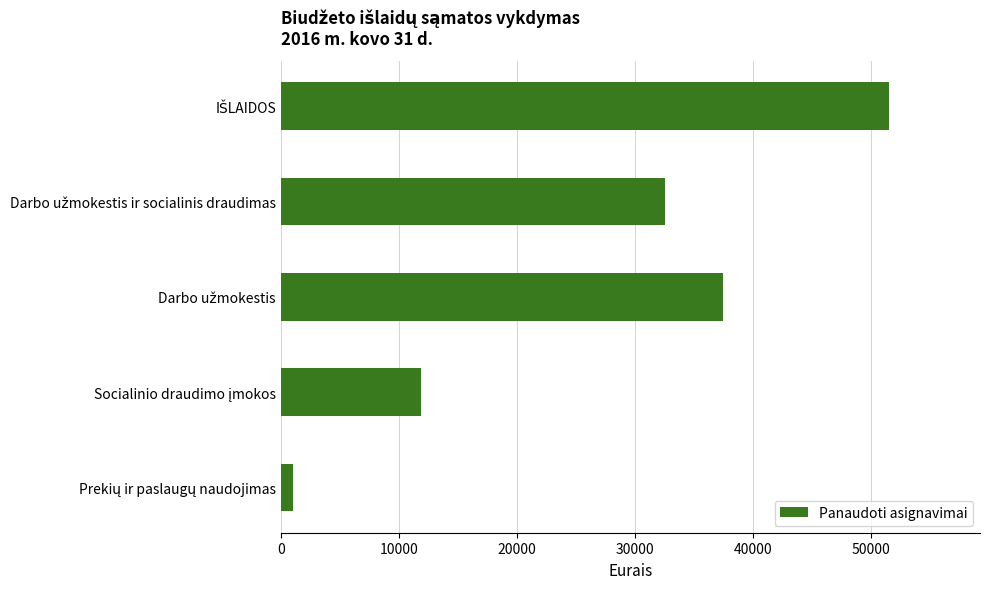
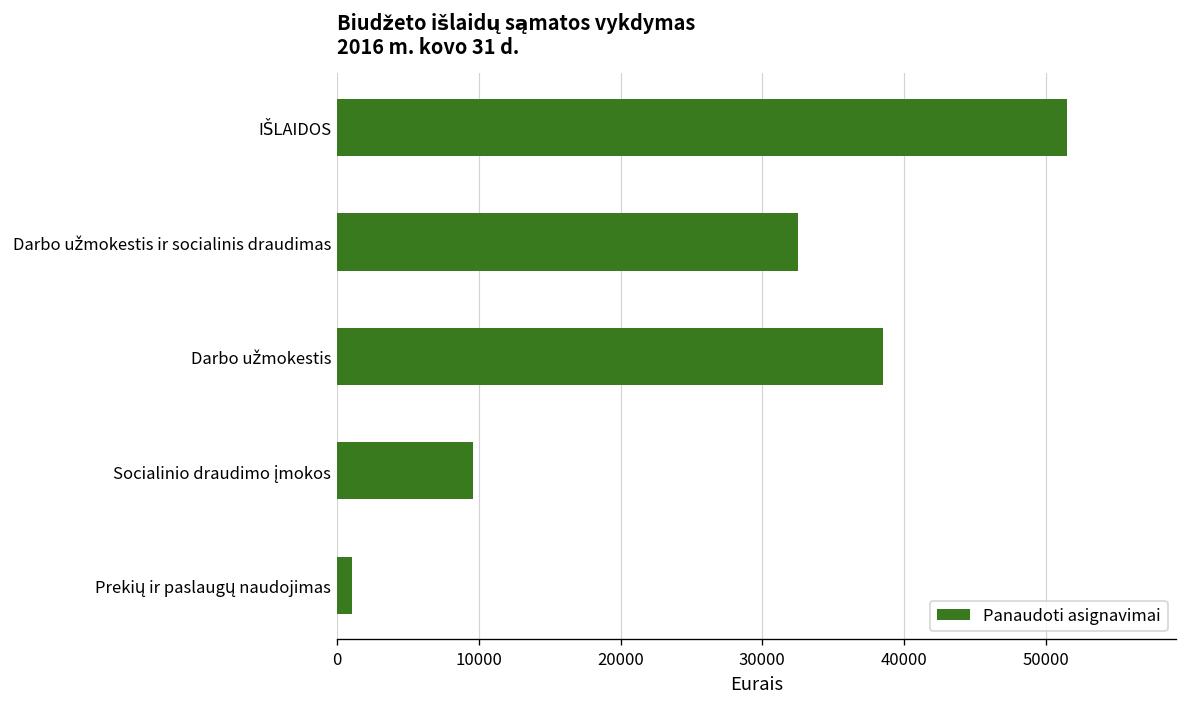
Darbo užmokestis: 37400 -> 38500
Socialinio draudimo įmokos: 11900 -> 9600
